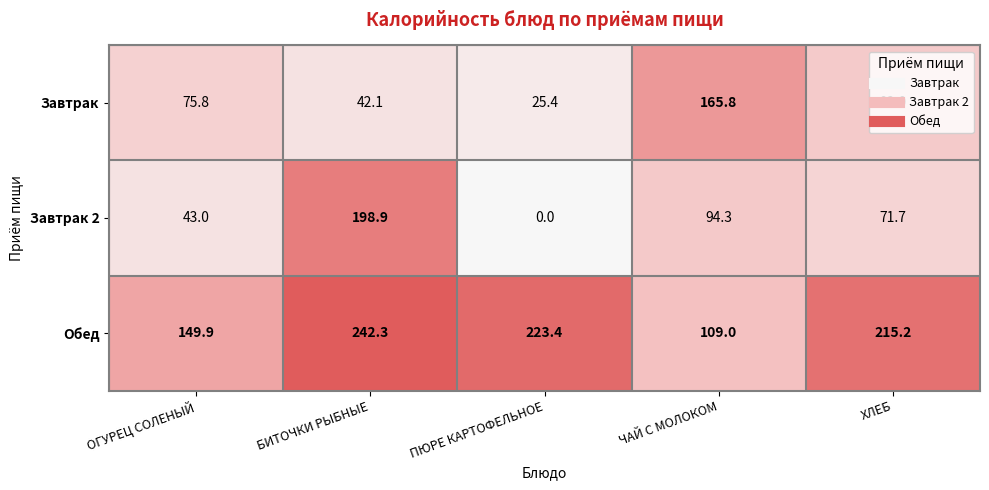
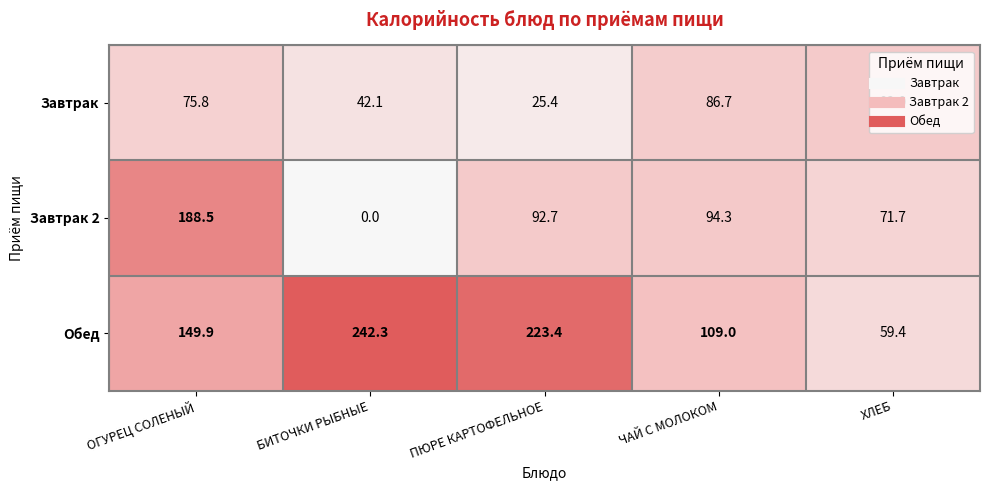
Завтрак, ЧАЙ С МОЛОКОМ: 165.8 -> 86.7
Завтрак 2, ОГУРЕЦ СОЛЕНЫЙ: 43.0 -> 188.5
Завтрак 2, БИТОЧКИ РЫБНЫЕ: 198.9 -> 0.0
Завтрак 2, ПЮРЕ КАРТОФЕЛЬНОЕ: 0.0 -> 92.7
Обед, ХЛЕБ: 215.2 -> 59.4
